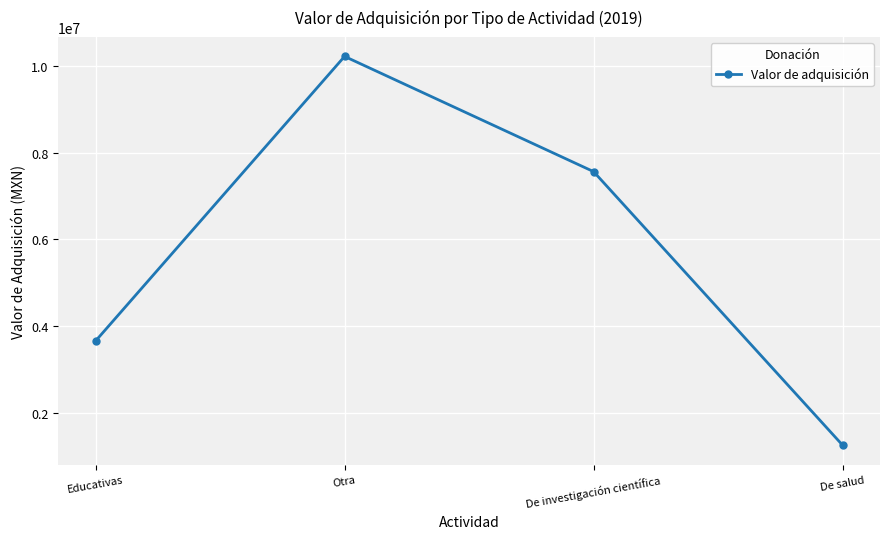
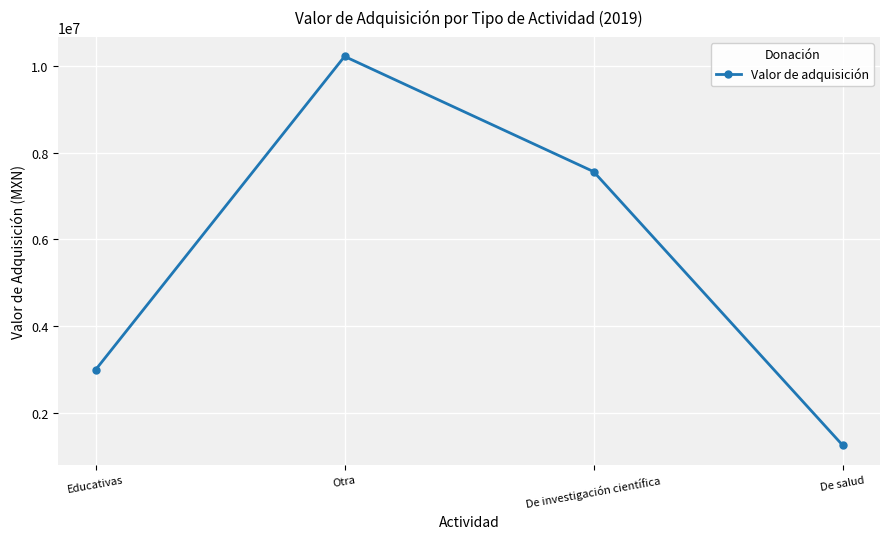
Educativas: 3700000 -> 3000000
